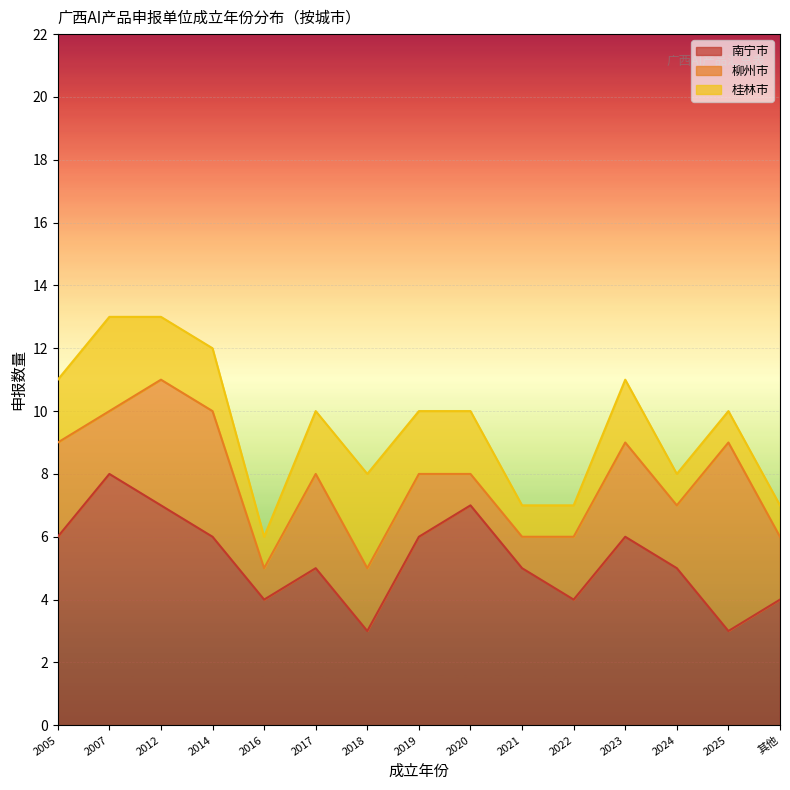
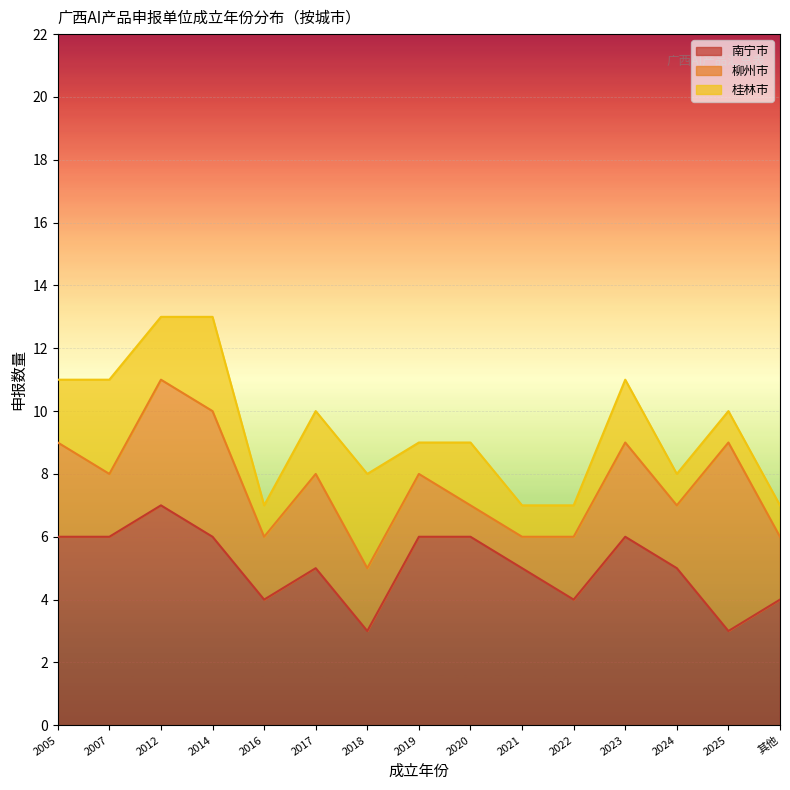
南宁市, 2007: 8 -> 6
桂林市, 2014: 2 -> 3
柳州市, 2016: 1 -> 2
桂林市, 2019: 2 -> 1
南宁市, 2020: 7 -> 6
